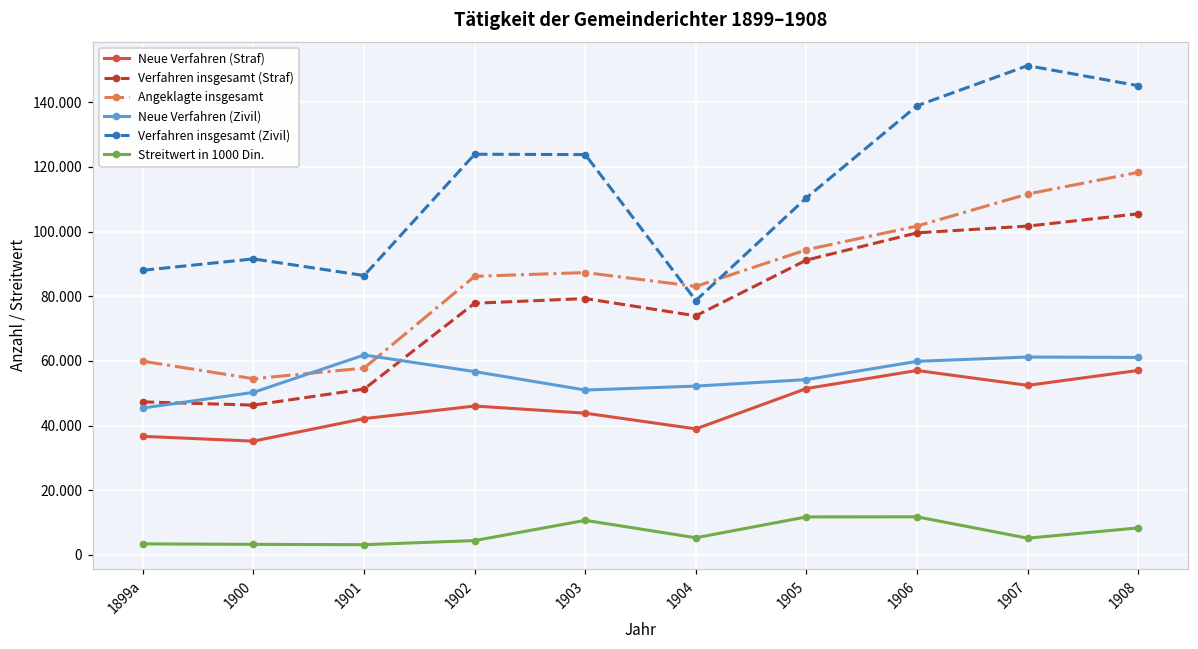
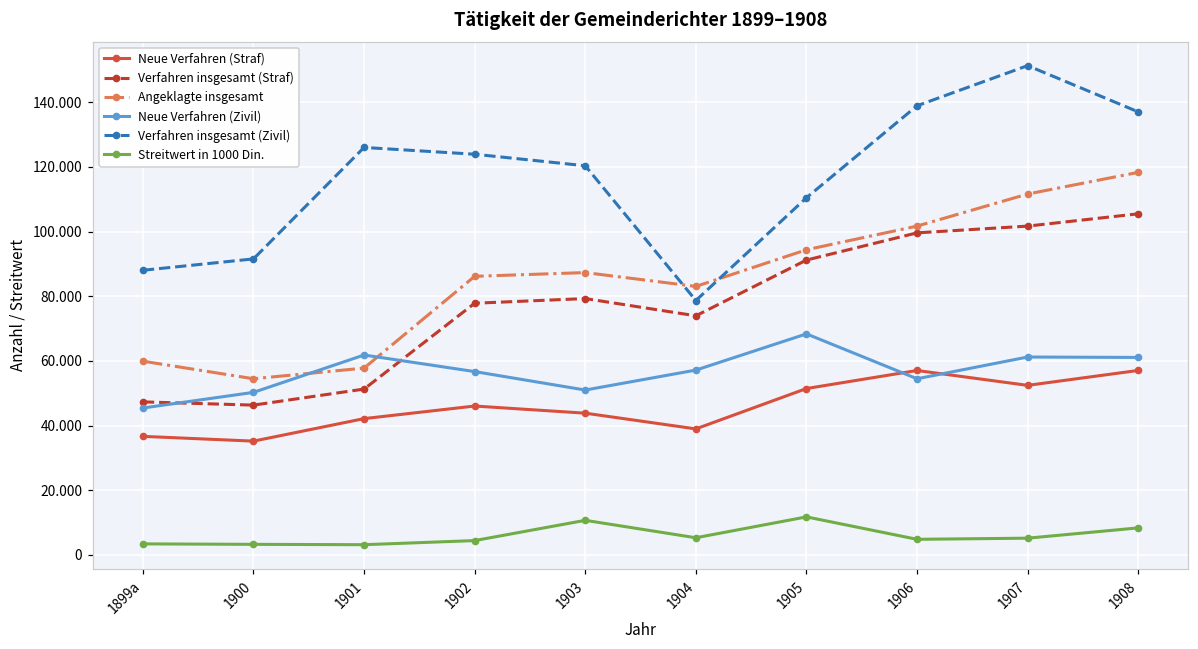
Verfahren insgesamt (Zivil), 1901: 86 -> 126
Verfahren insgesamt (Zivil), 1903: 124 -> 120
Neue Verfahren (Zivil), 1904: 52 -> 57
Neue Verfahren (Zivil), 1905: 54 -> 68
Neue Verfahren (Zivil), 1906: 60 -> 54
Streitwert in 1000 Din., 1906: 12 -> 5
Verfahren insgesamt (Zivil), 1908: 145 -> 137
